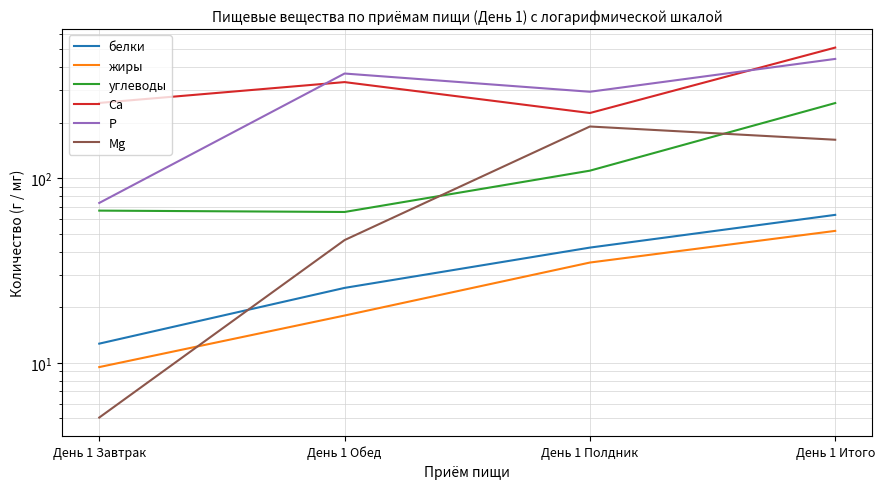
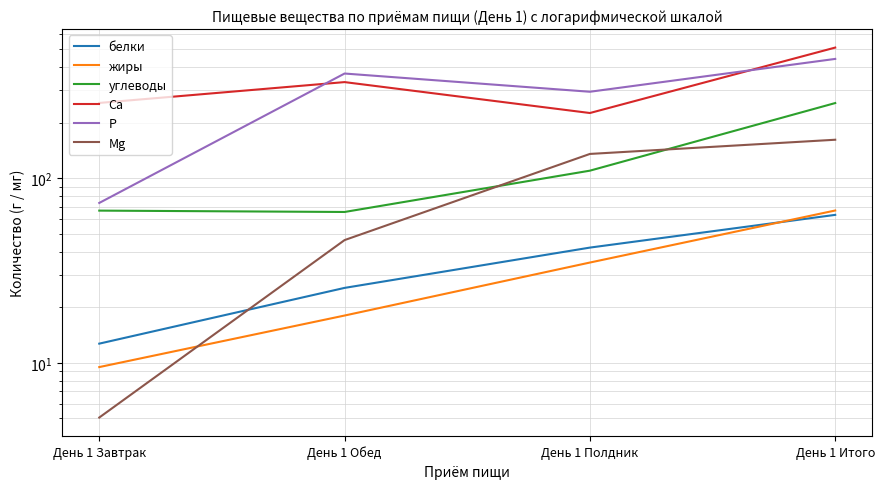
Mg, День 1 Полдник: 190 -> 140
жиры, День 1 Итого: 52 -> 67
